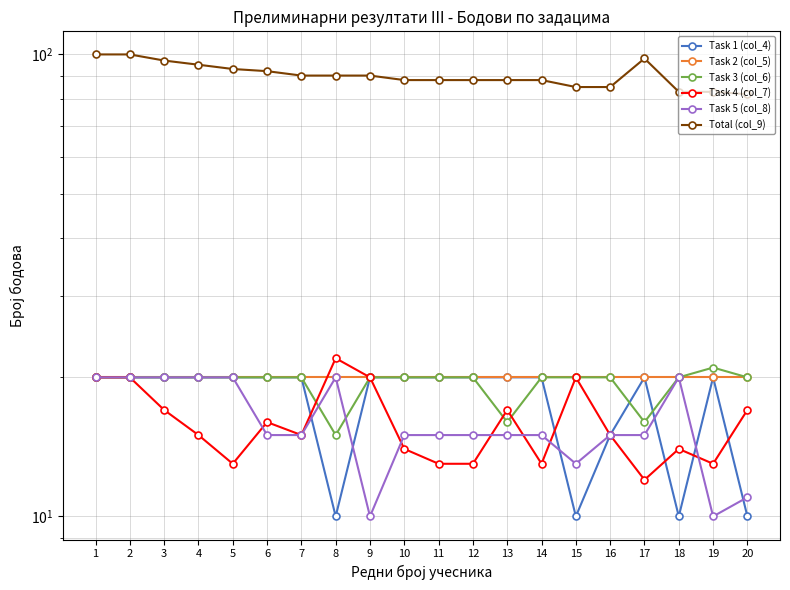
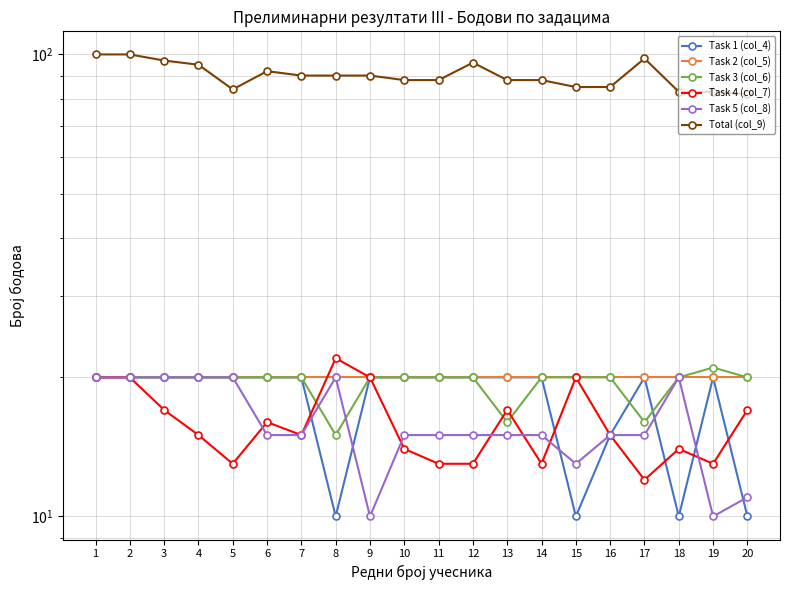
Total (col_9), 5: 93 -> 84
Total (col_9), 12: 88 -> 96
